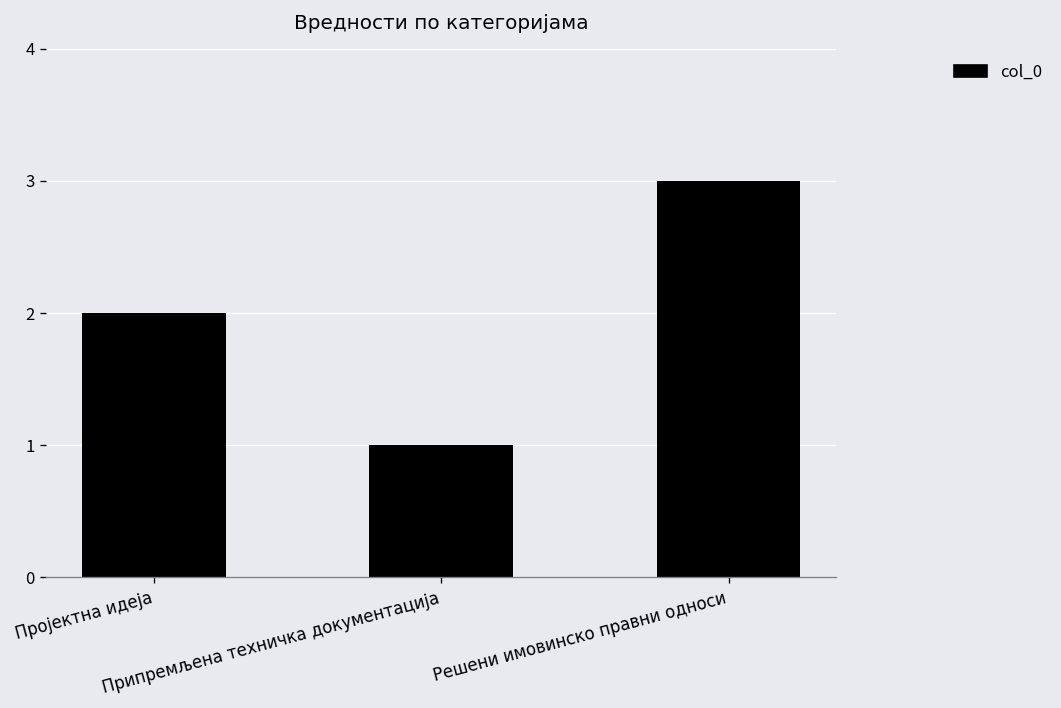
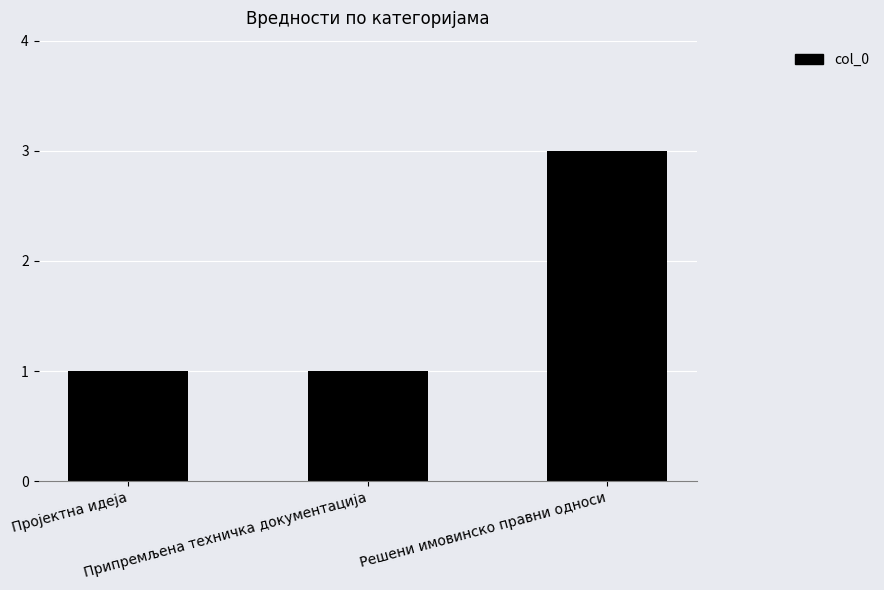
Пројектна идеја: 2 -> 1
